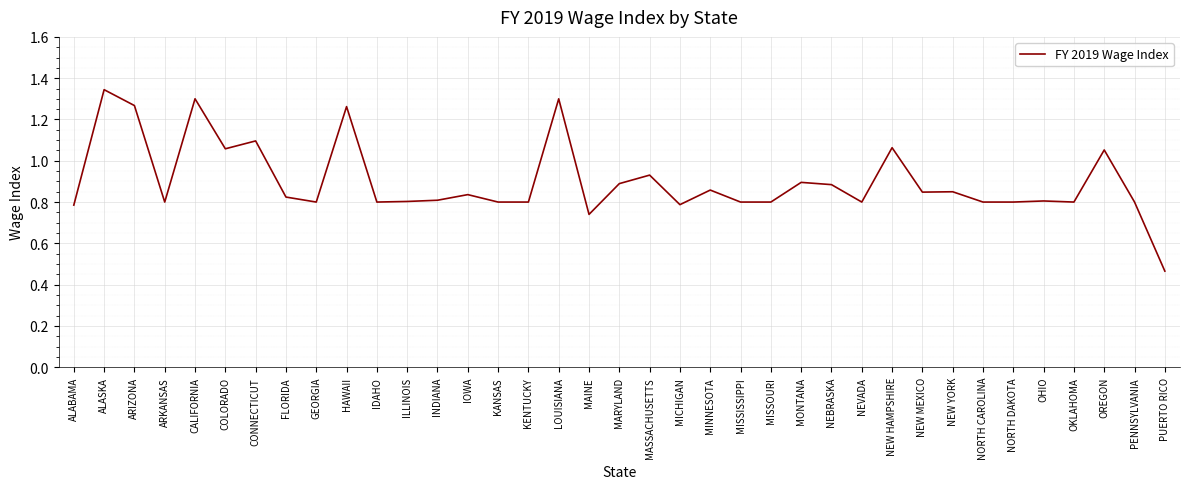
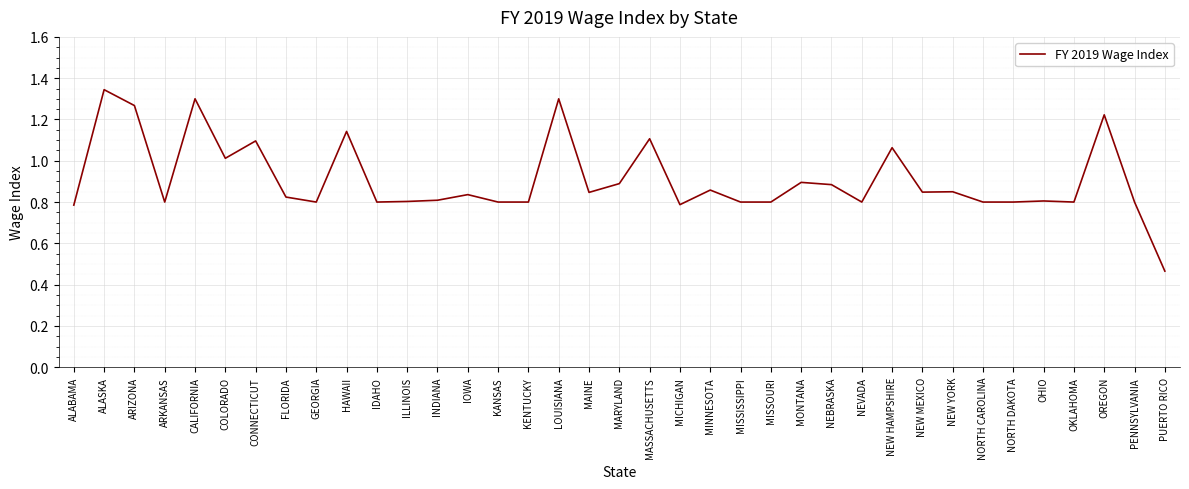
COLORADO: 1.06 -> 1.01
HAWAII: 1.26 -> 1.14
MAINE: 0.74 -> 0.85
MASSACHUSETTS: 0.93 -> 1.11
OREGON: 1.05 -> 1.22
